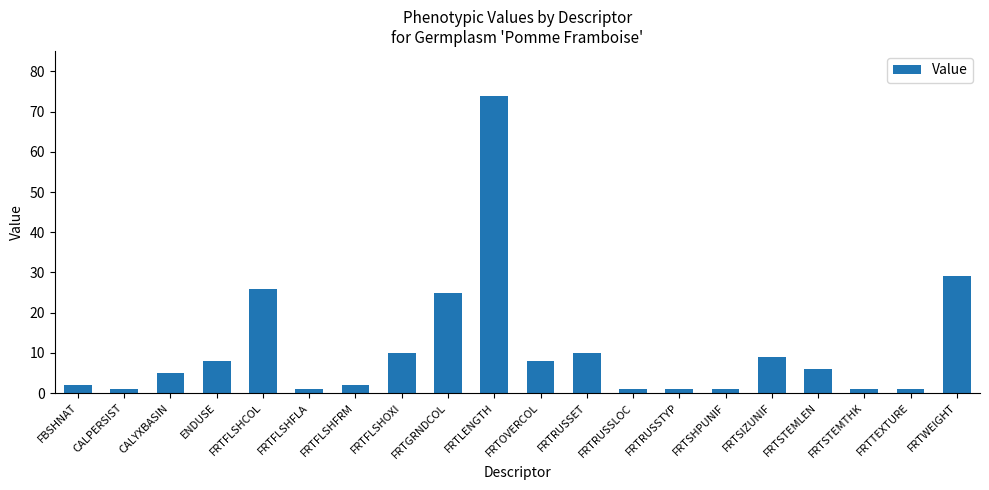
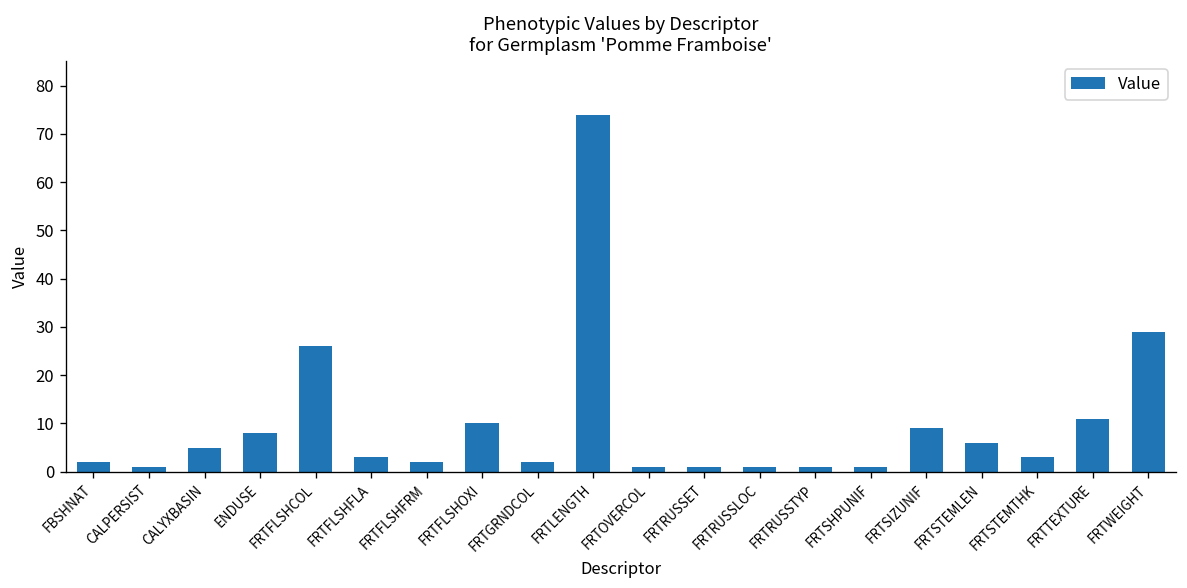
FRTFLSHFLA: 1 -> 3
FRTGRNDCOL: 25 -> 2
FRTOVERCOL: 8 -> 1
FRTRUSSET: 10 -> 1
FRTSTEMTHK: 1 -> 3
FRTTEXTURE: 1 -> 11
